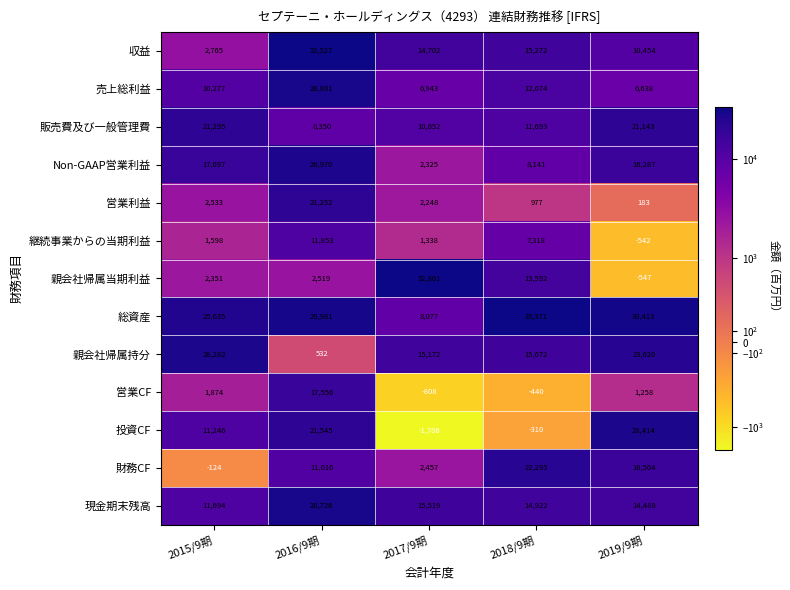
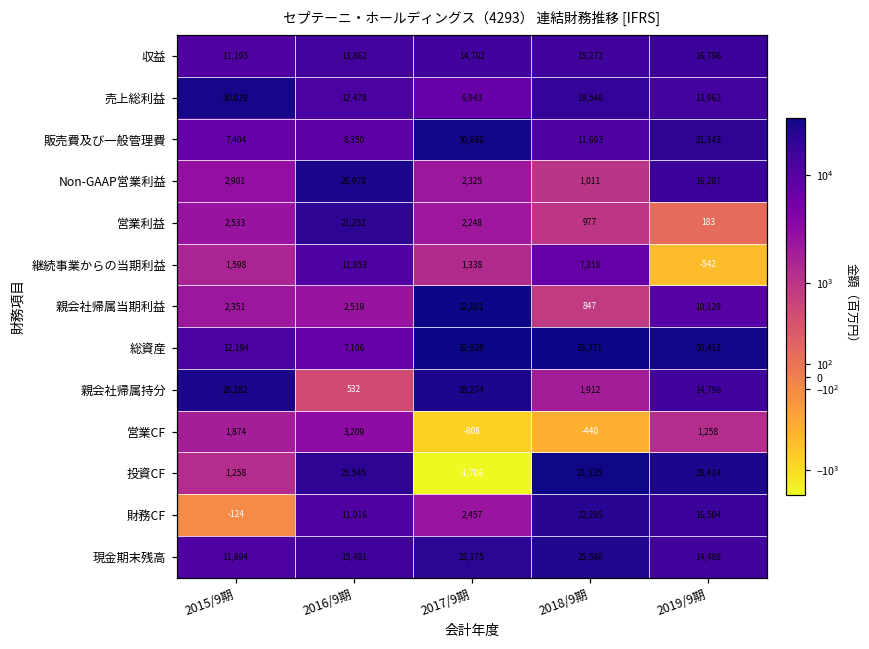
収益, 2015/9期: 2,765 -> 11,195
収益, 2016/9期: 32,527 -> 13,862
収益, 2019/9期: 10,454 -> 16,796
売上総利益, 2015/9期: 10,277 -> 30,029
売上総利益, 2016/9期: 28,801 -> 12,478
売上総利益, 2018/9期: 12,674 -> 19,546
売上総利益, 2019/9期: 6,638 -> 13,963
販売費及び一般管理費, 2015/9期: 21,295 -> 7,404
販売費及び一般管理費, 2017/9期: 10,652 -> 30,686
Non-GAAP営業利益, 2015/9期: 17,697 -> 2,901
Non-GAAP営業利益, 2018/9期: 8,141 -> 1,011
親会社帰属当期利益, 2018/9期: 13,592 -> 847
親会社帰属当期利益, 2019/9期: -547 -> 10,129
総資産, 2015/9期: 25,635 -> 12,194
総資産, 2016/9期: 29,981 -> 7,106
総資産, 2017/9期: 8,077 -> 32,929
親会社帰属持分, 2017/9期: 15,172 -> 28,274
親会社帰属持分, 2018/9期: 15,672 -> 1,912
親会社帰属持分, 2019/9期: 23,620 -> 14,796
営業CF, 2016/9期: 17,556 -> 3,209
投資CF, 2015/9期: 11,246 -> 1,258
投資CF, 2018/9期: -310 -> 31,535
現金期末残高, 2016/9期: 28,726 -> 15,481
現金期末残高, 2017/9期: 15,519 -> 22,175
現金期末残高, 2018/9期: 14,922 -> 25,580
